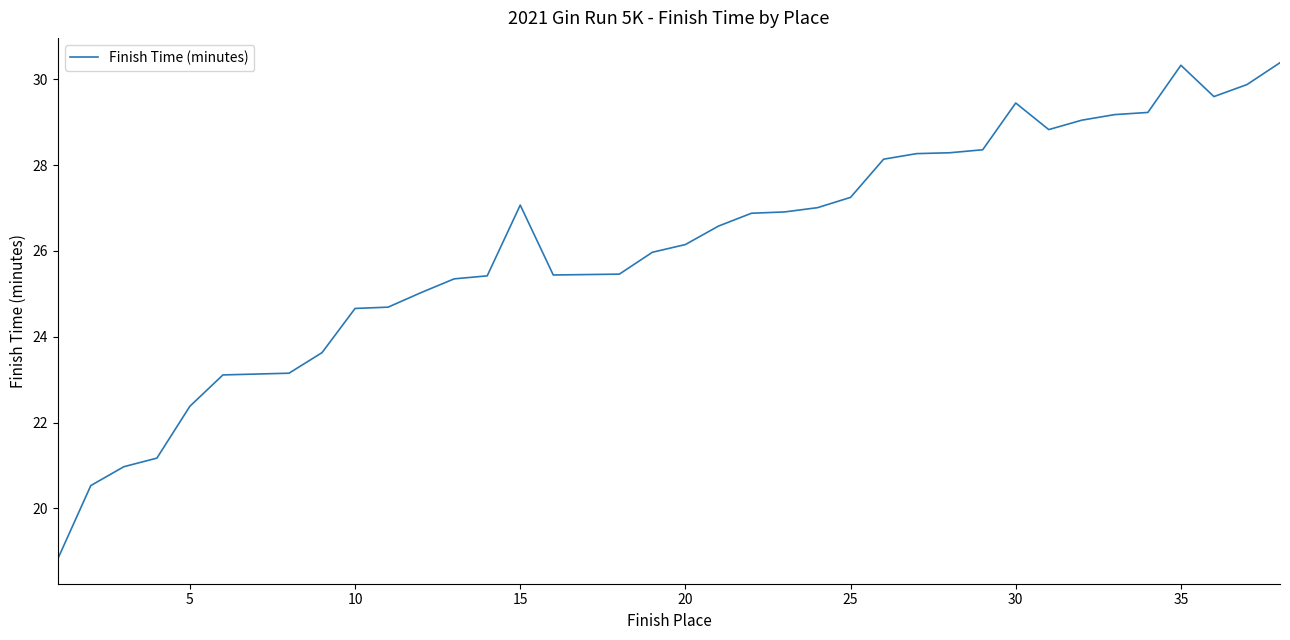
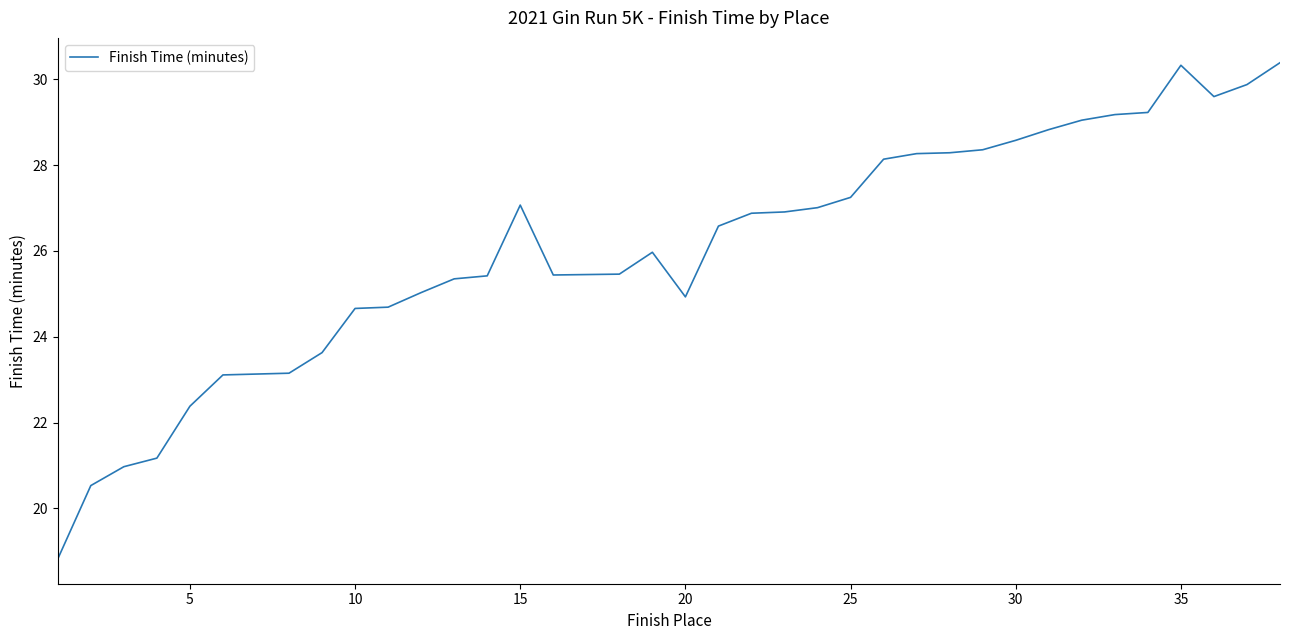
20: 26.2 -> 24.9
30: 29.5 -> 28.6
